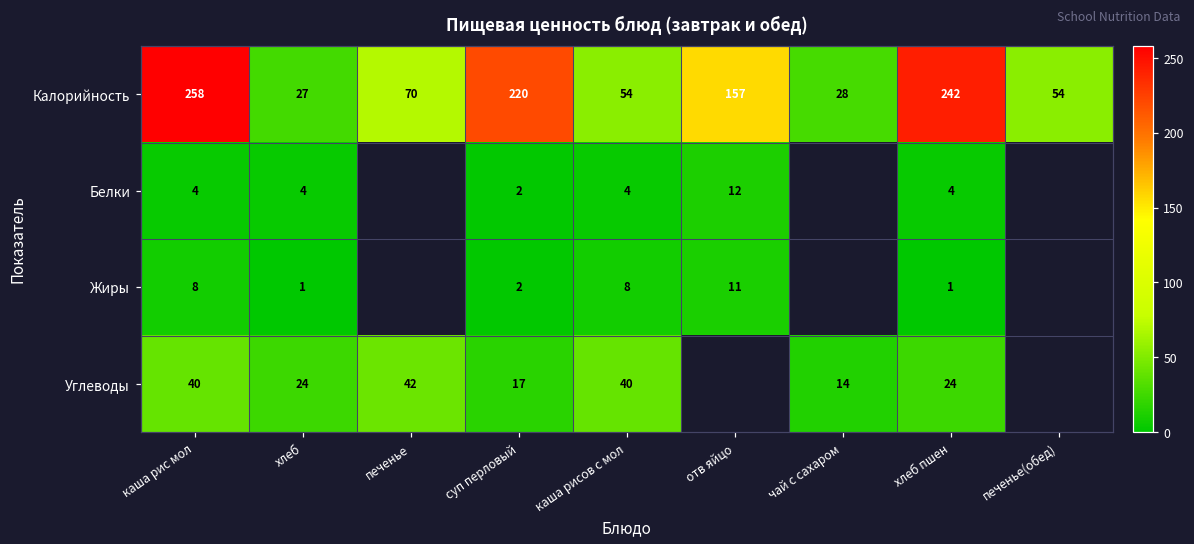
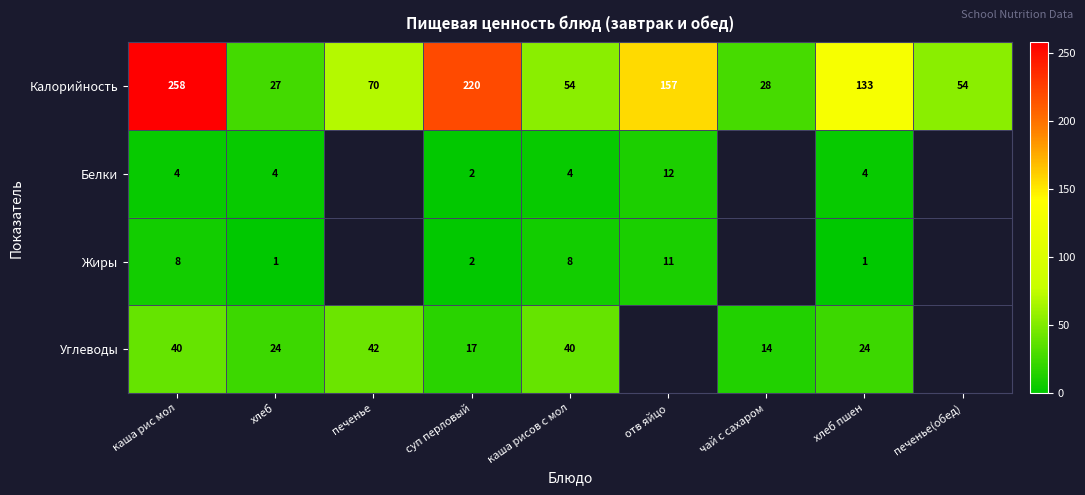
Калорийность, хлеб пшен: 242 -> 133
